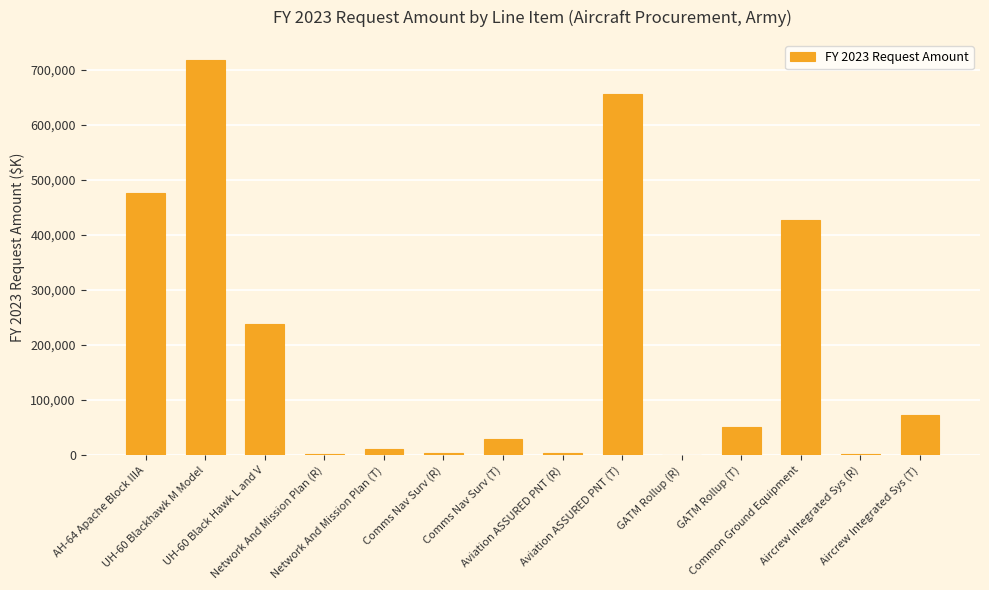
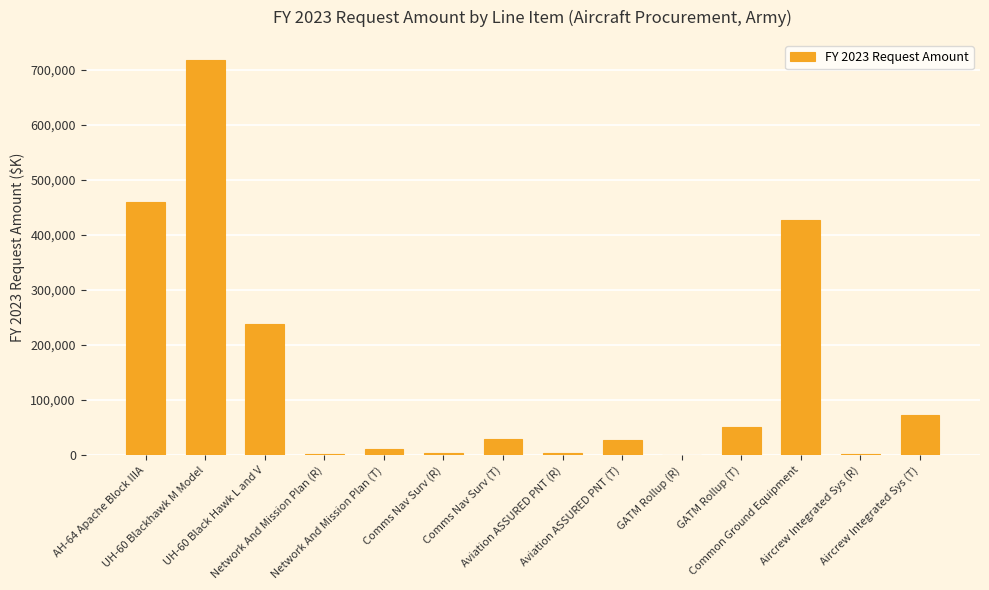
AH-64 Apache Block IIIA: 480,000 -> 460,000
Aviation ASSURED PNT (T): 660,000 -> 30,000
